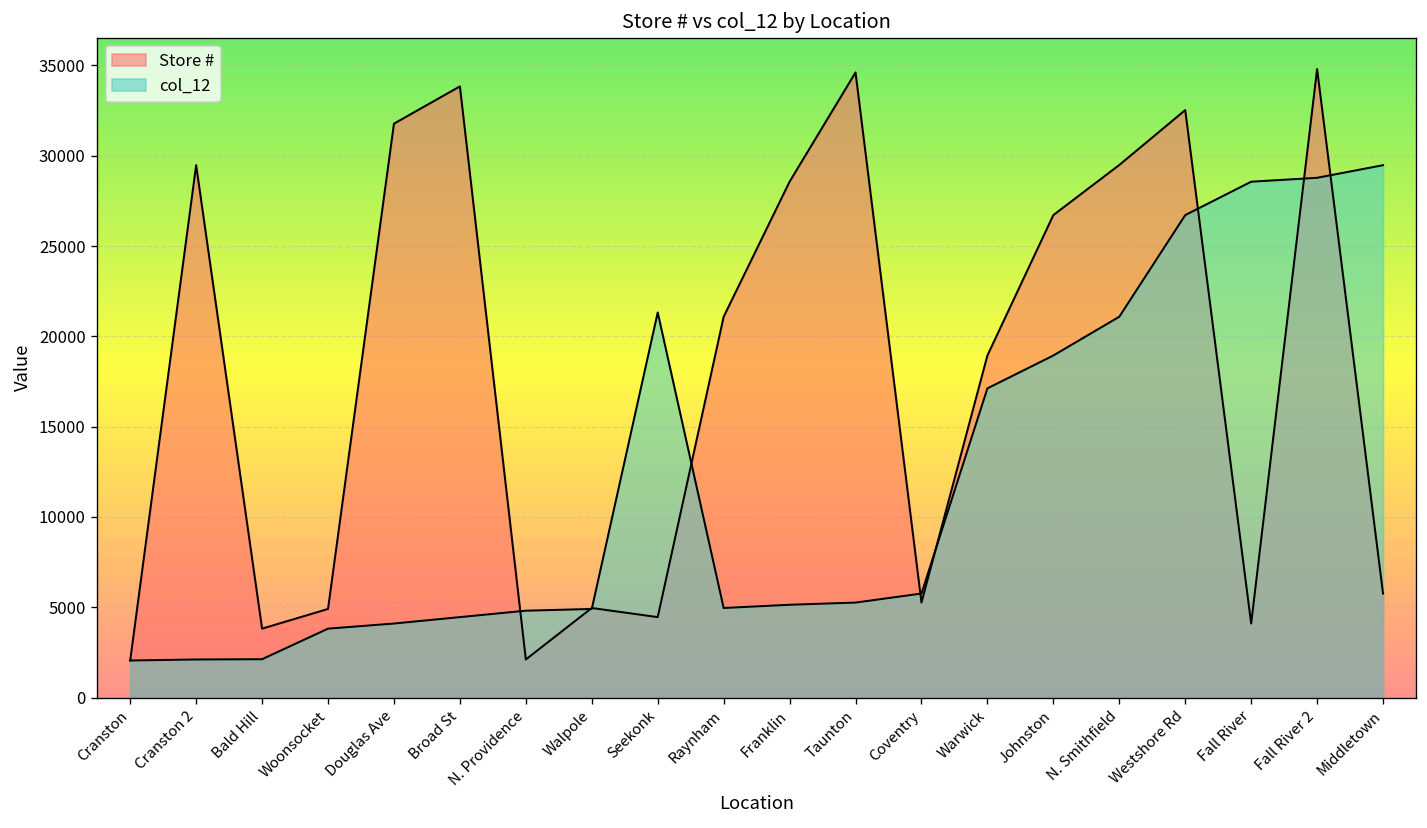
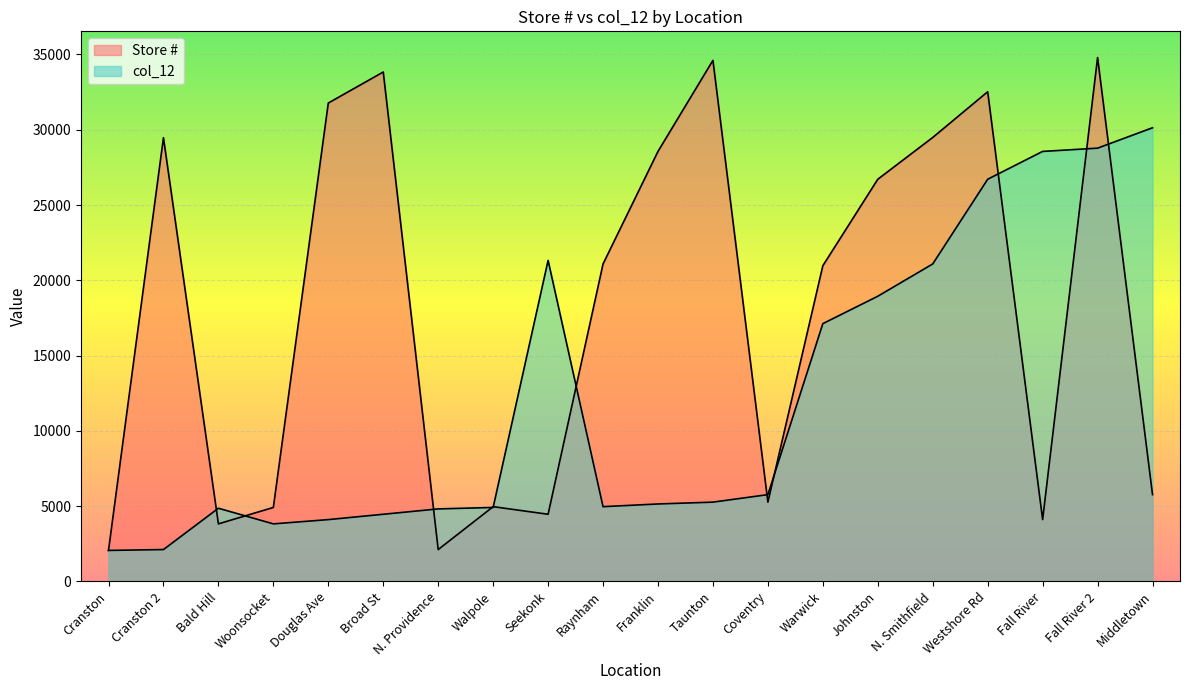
col_12, Bald Hill: 2100 -> 4900
Store #, Warwick: 18900 -> 21000
col_12, Middletown: 29500 -> 30100
